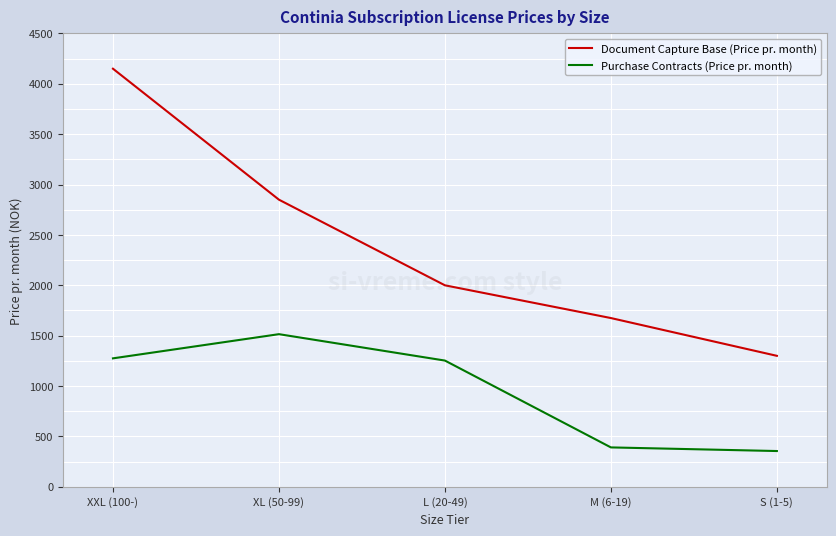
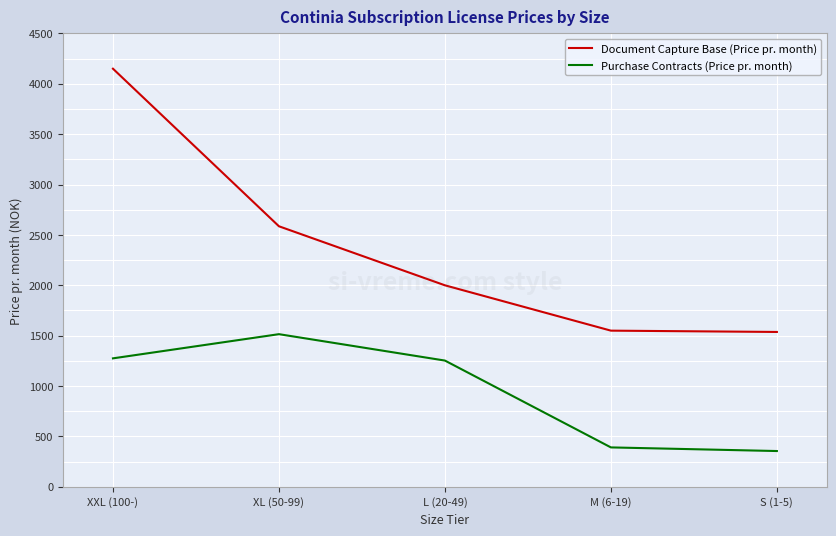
Document Capture Base (Price pr. month), XL (50-99): 2850 -> 2590
Document Capture Base (Price pr. month), M (6-19): 1680 -> 1550
Document Capture Base (Price pr. month), S (1-5): 1300 -> 1540
